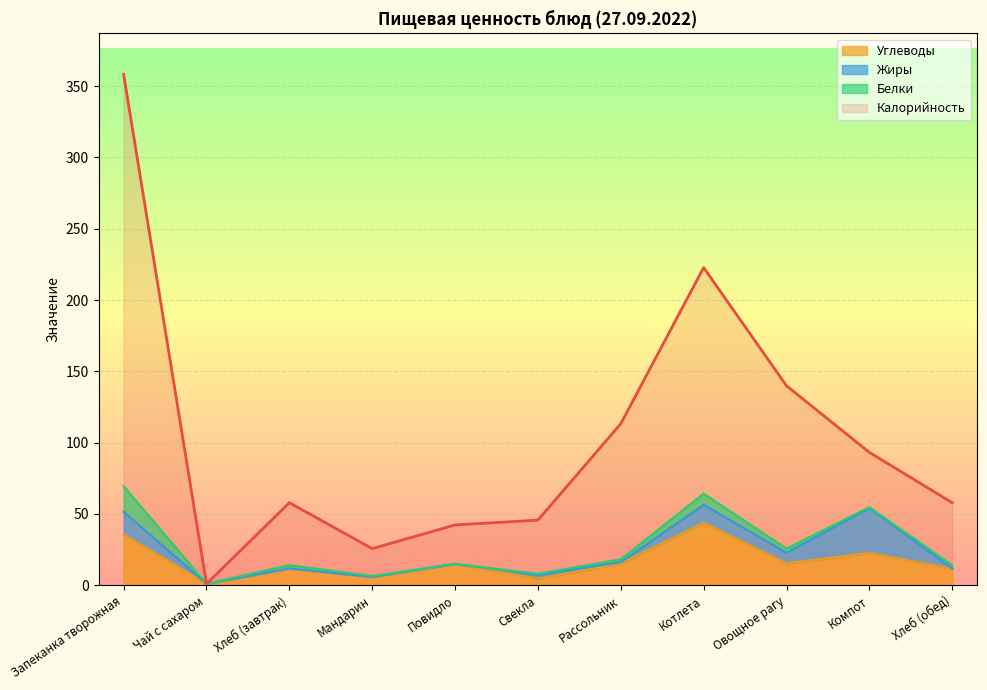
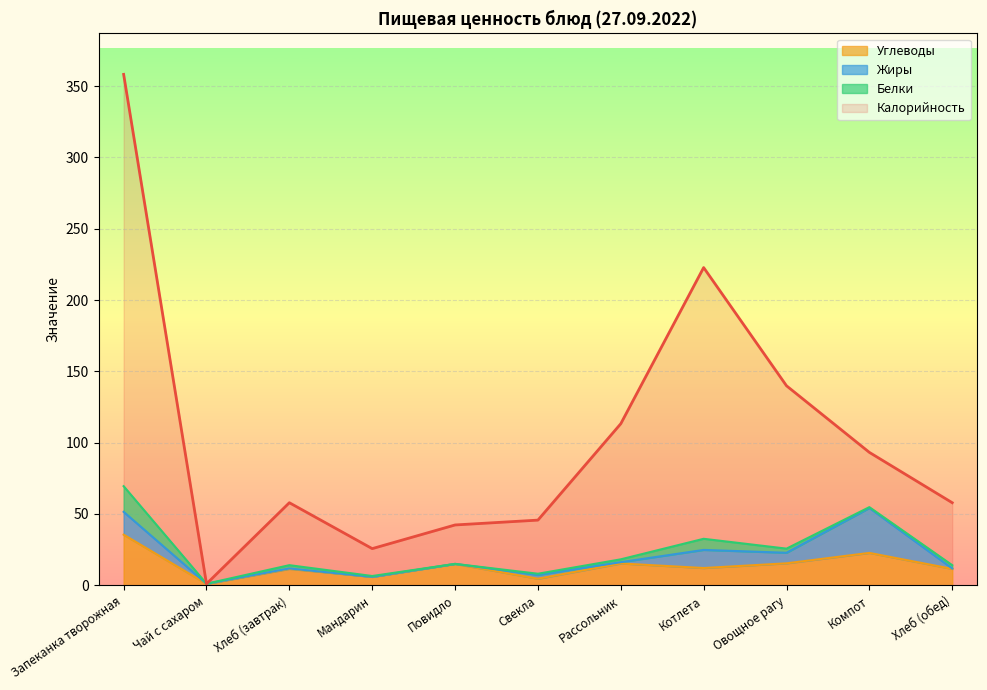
Углеводы, Котлета: 44 -> 12
